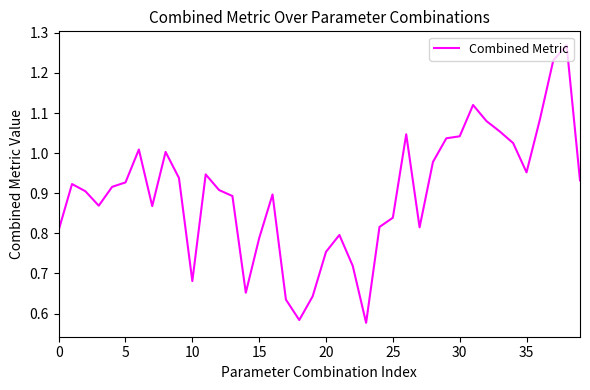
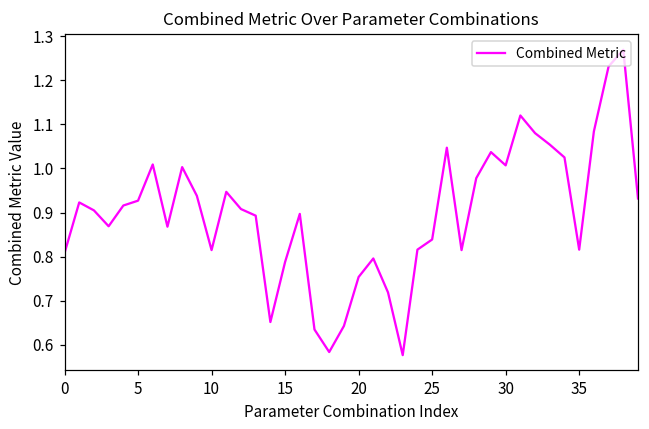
10: 0.68 -> 0.82
30: 1.04 -> 1.01
35: 0.95 -> 0.82
